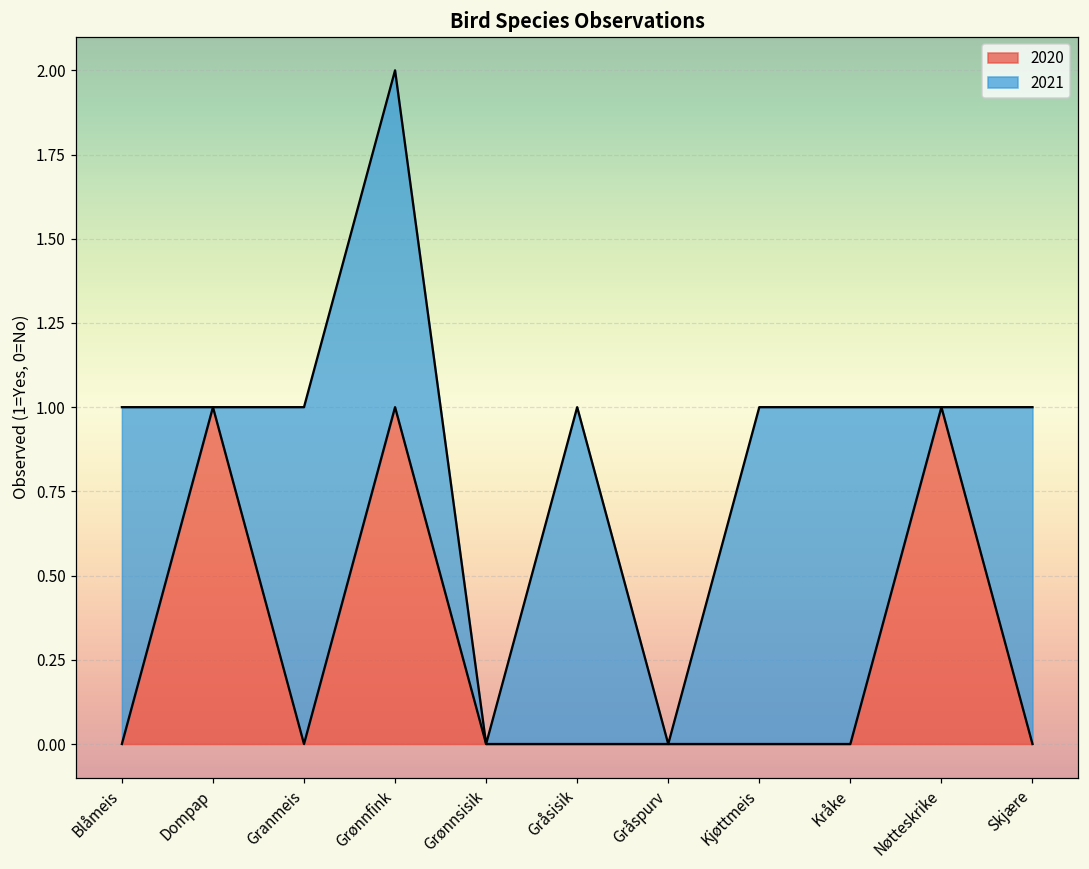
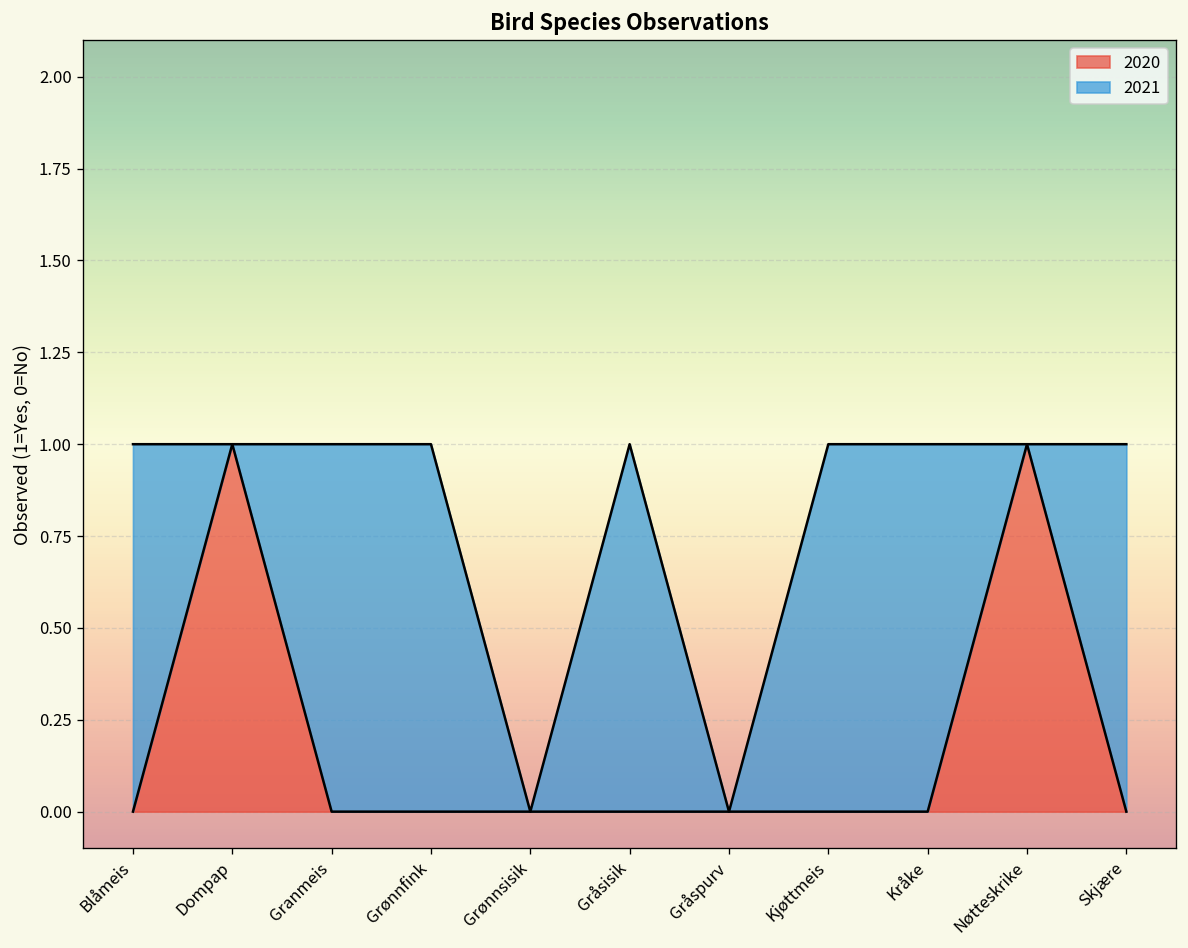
2020, Grønnfink: 1 -> 0
